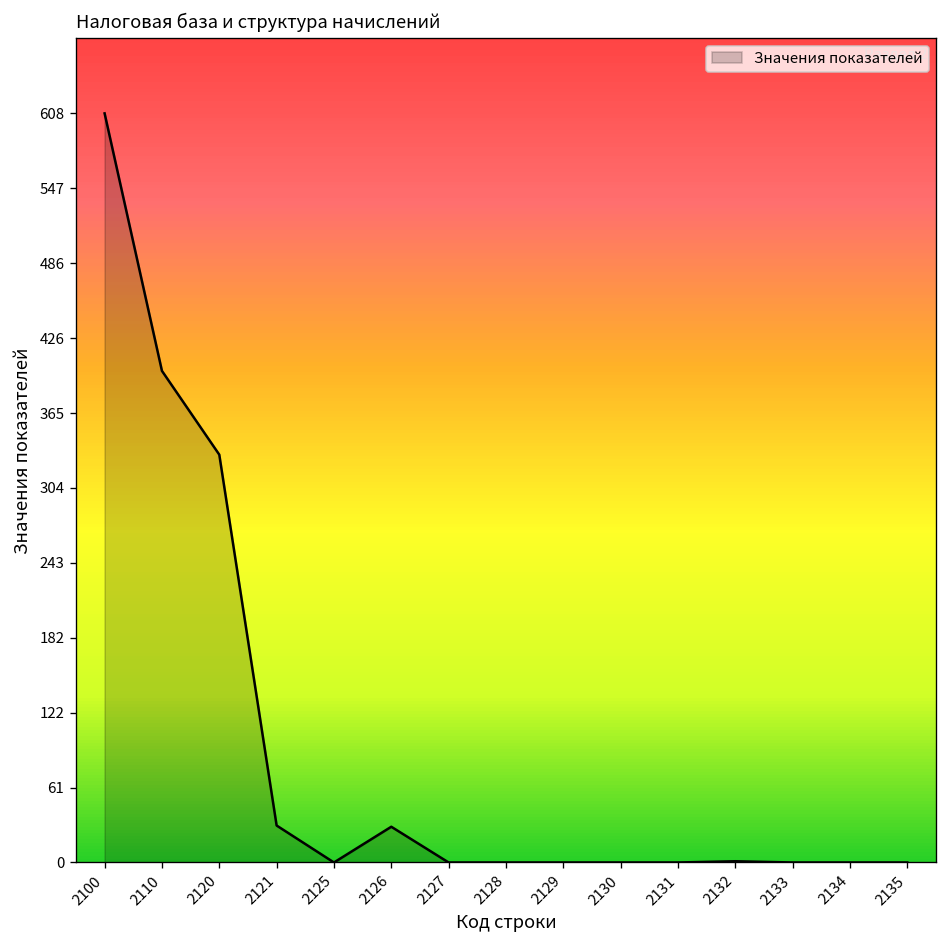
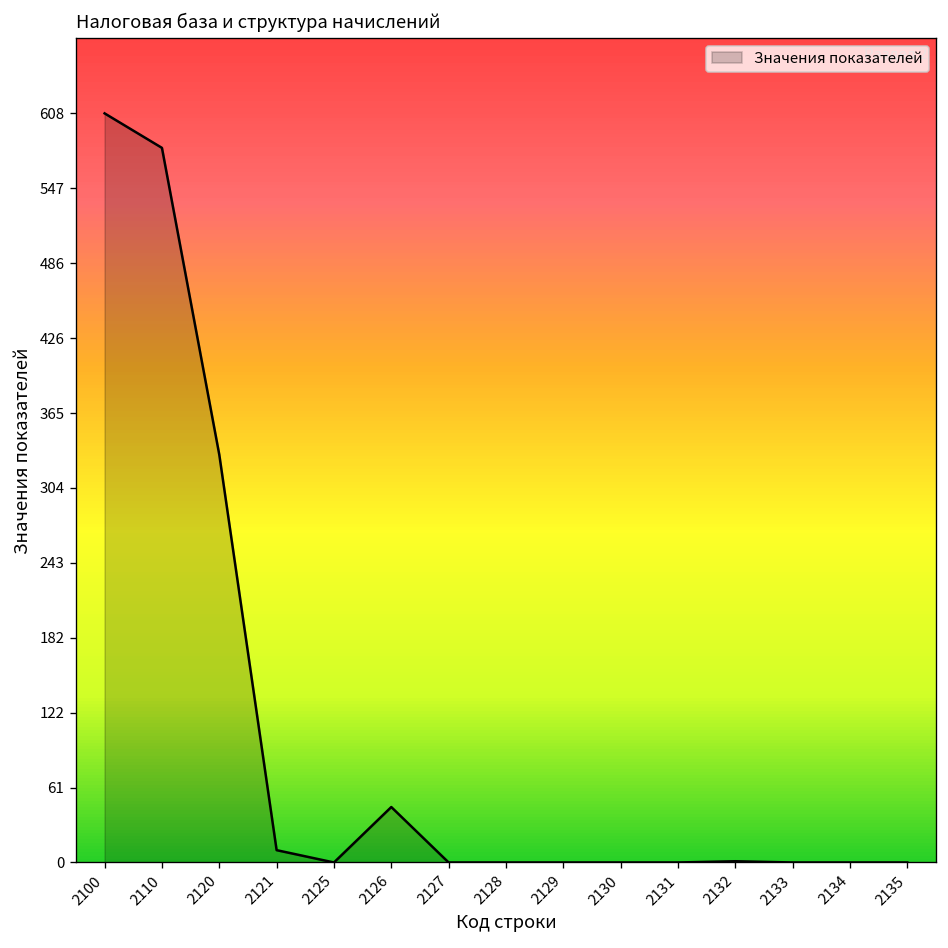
2110: 399 -> 580
2121: 30 -> 10
2126: 29 -> 45
